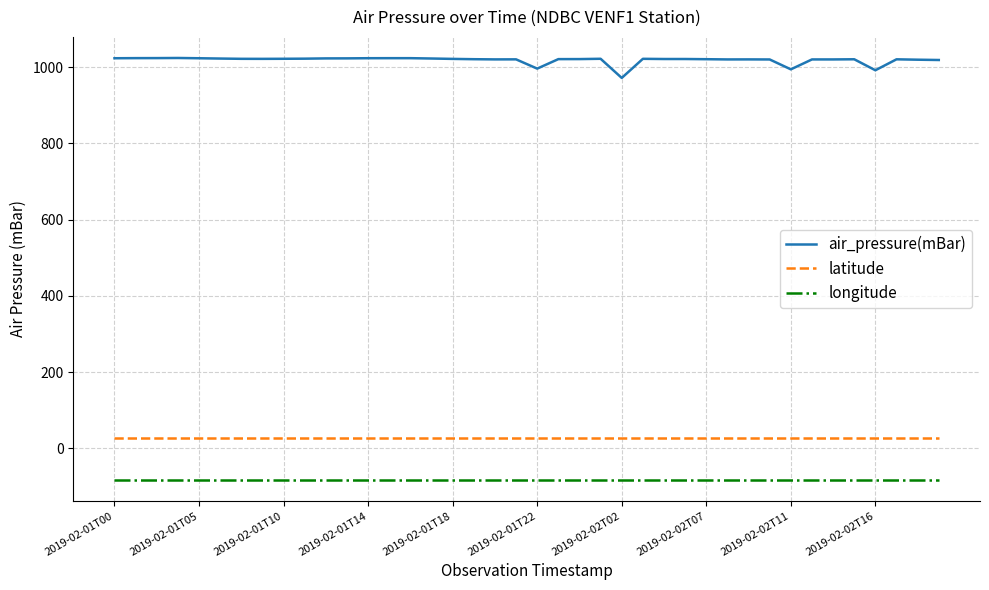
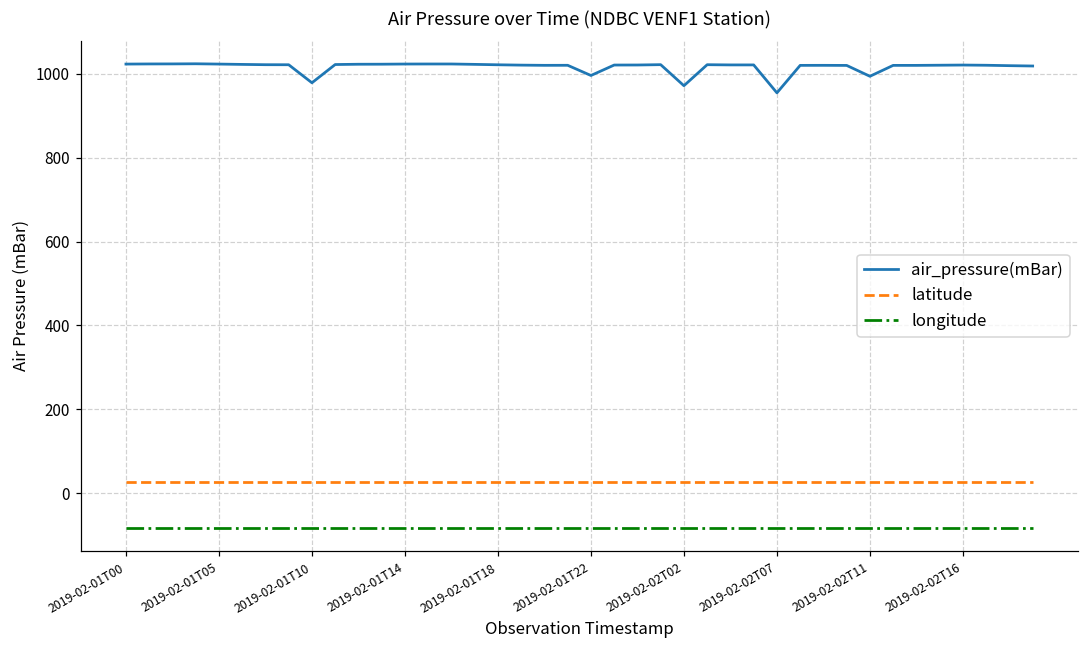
air_pressure(mBar), 2019-02-01T10: 1020 -> 980
air_pressure(mBar), 2019-02-02T07: 1020 -> 950
air_pressure(mBar), 2019-02-02T16: 990 -> 1020
